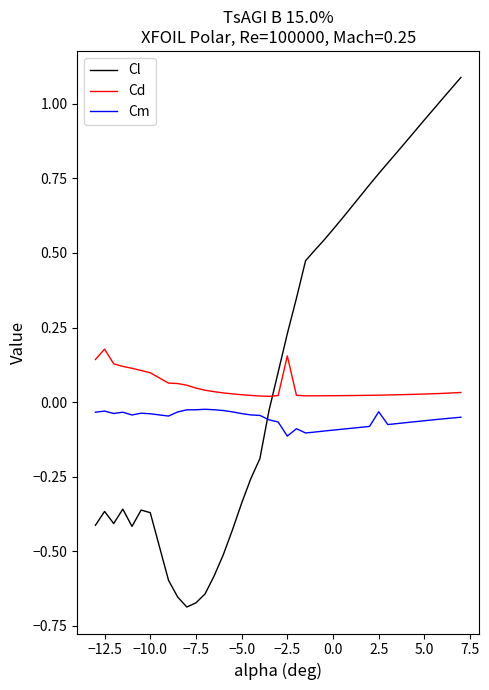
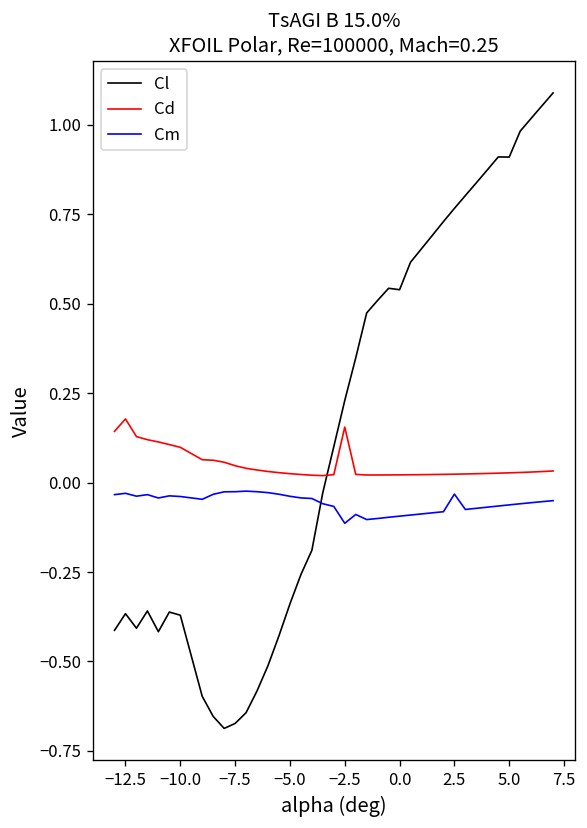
Cl, 0.0: 0.58 -> 0.54
Cl, 5.0: 0.95 -> 0.91
